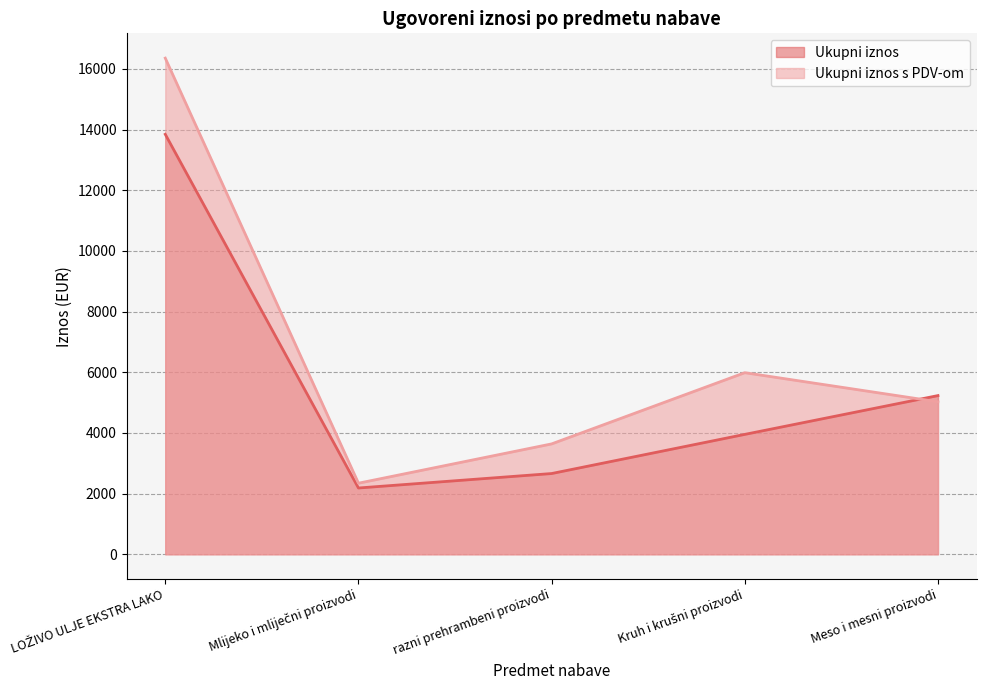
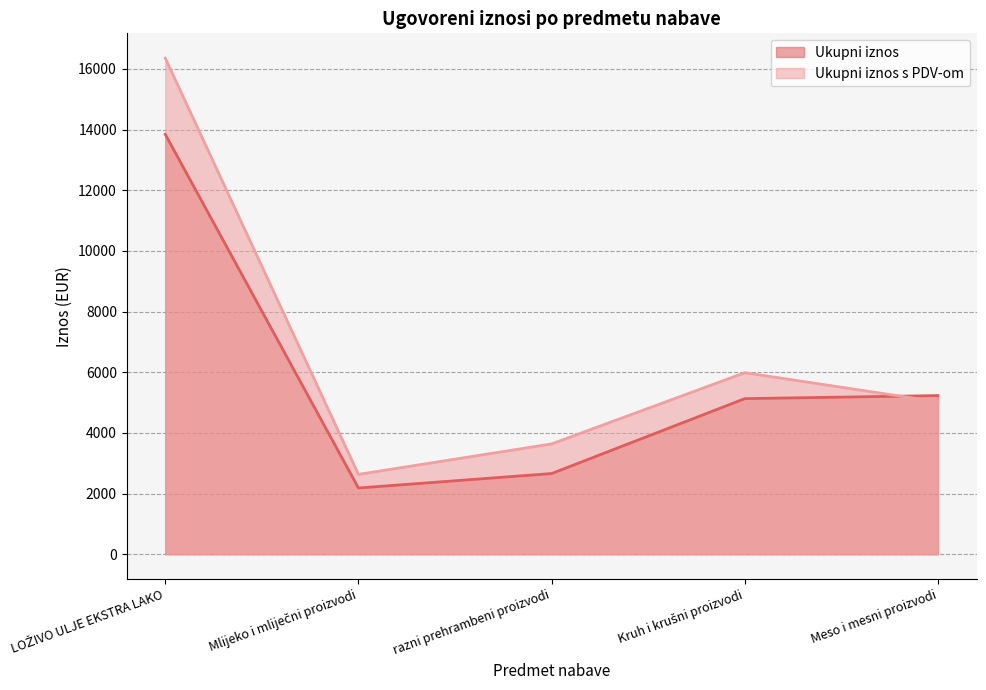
Ukupni iznos s PDV-om, Mlijeko i mliječni proizvodi: 2300 -> 2600
Ukupni iznos, Kruh i krušni proizvodi: 4000 -> 5100
